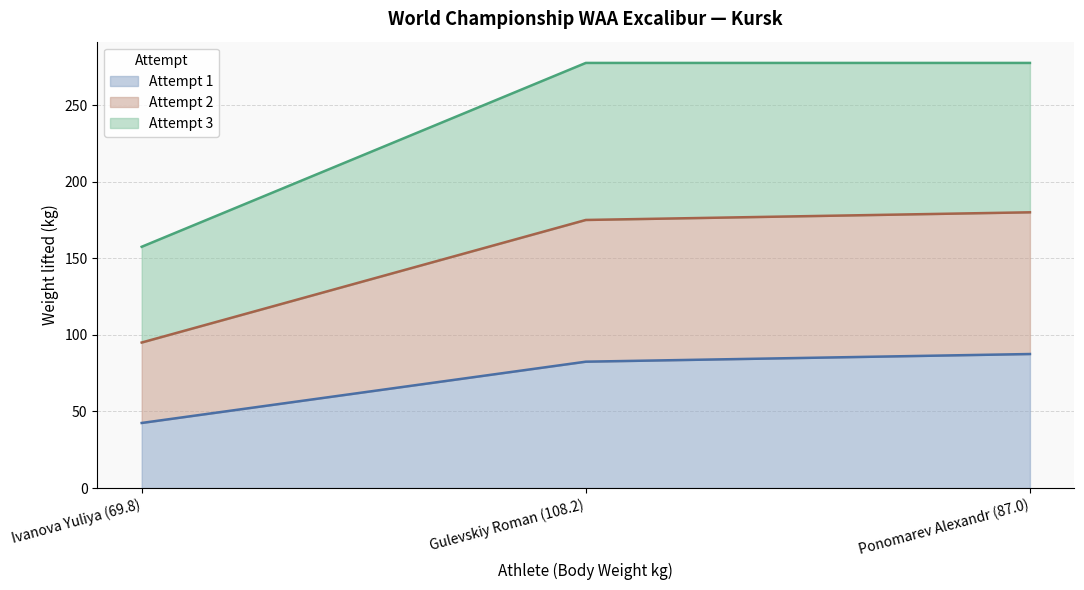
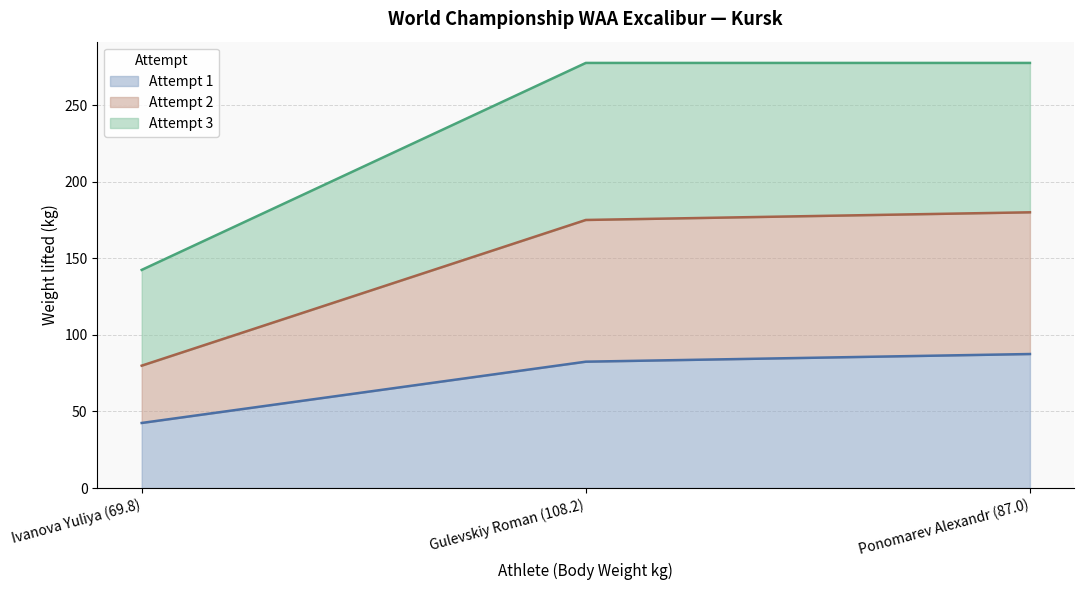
Attempt 2, Ivanova Yuliya (69.8): 53 -> 37
